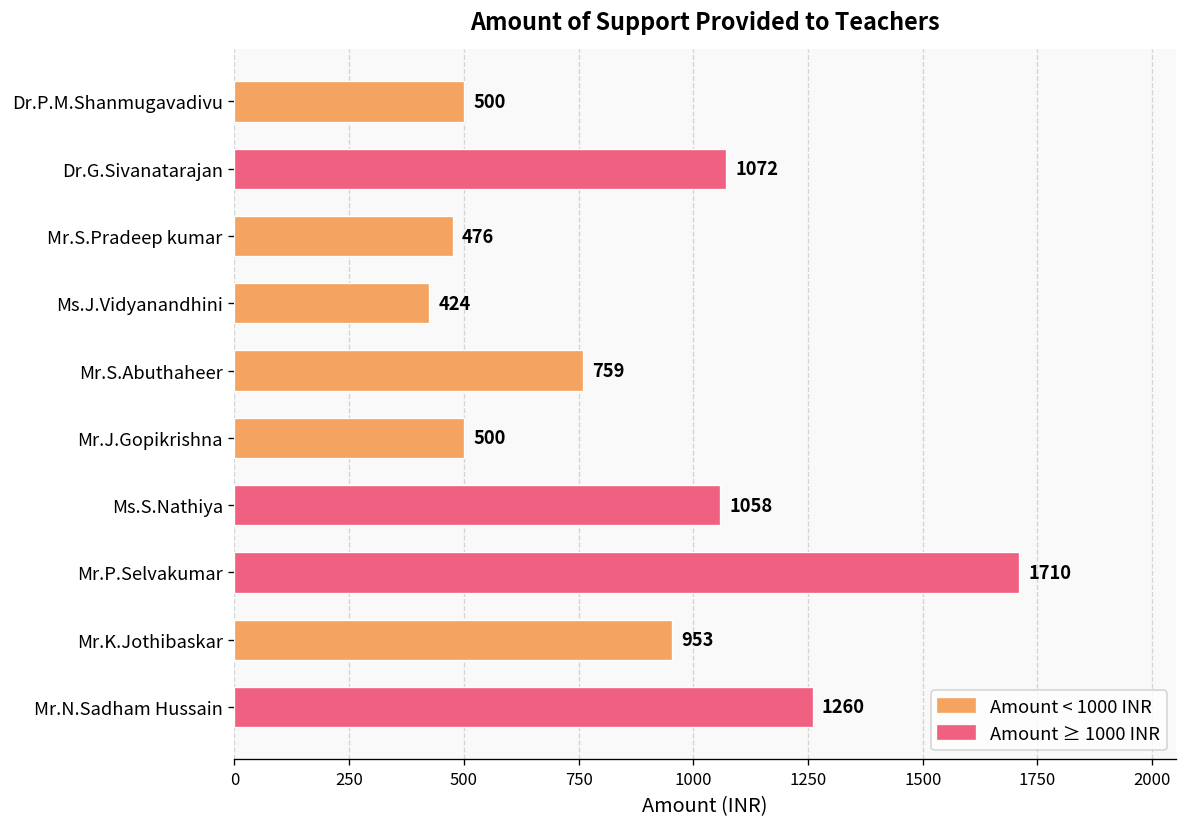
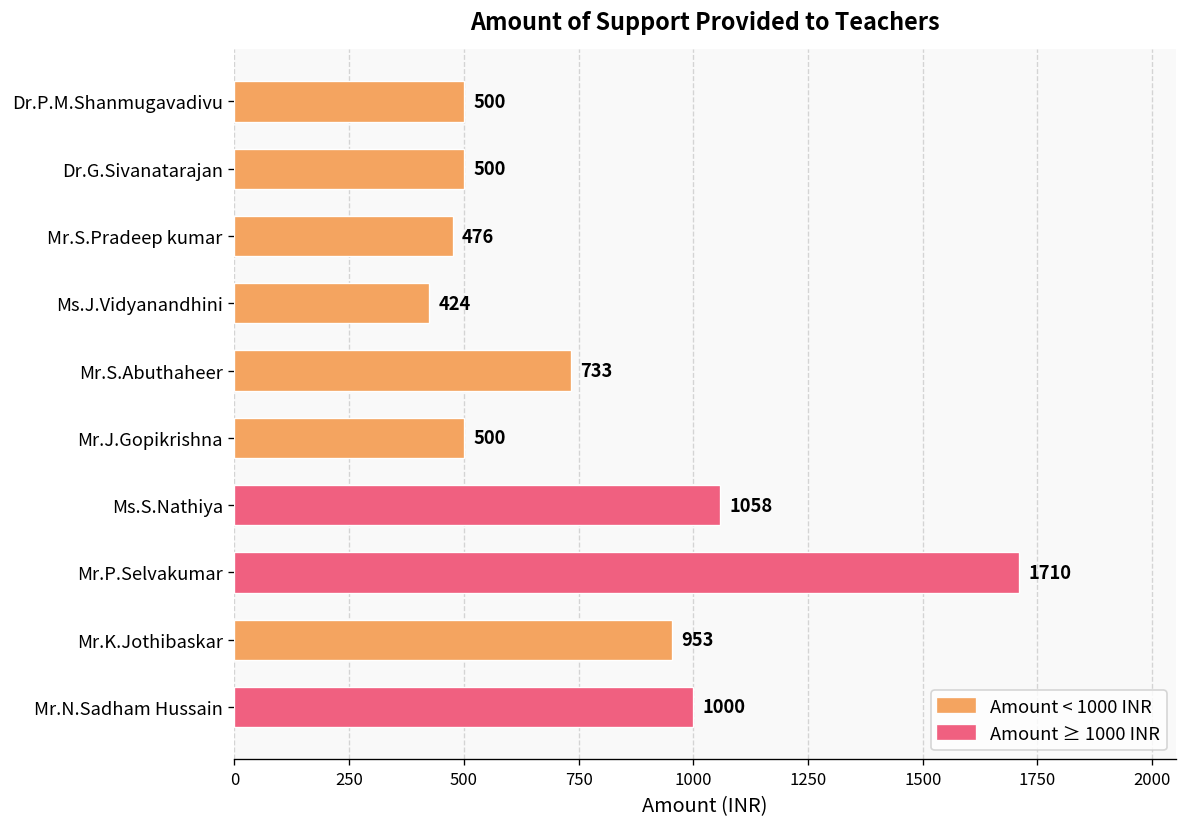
Dr.G.Sivanatarajan: 1072 -> 500
Mr.S.Abuthaheer: 759 -> 733
Mr.N.Sadham Hussain: 1260 -> 1000
